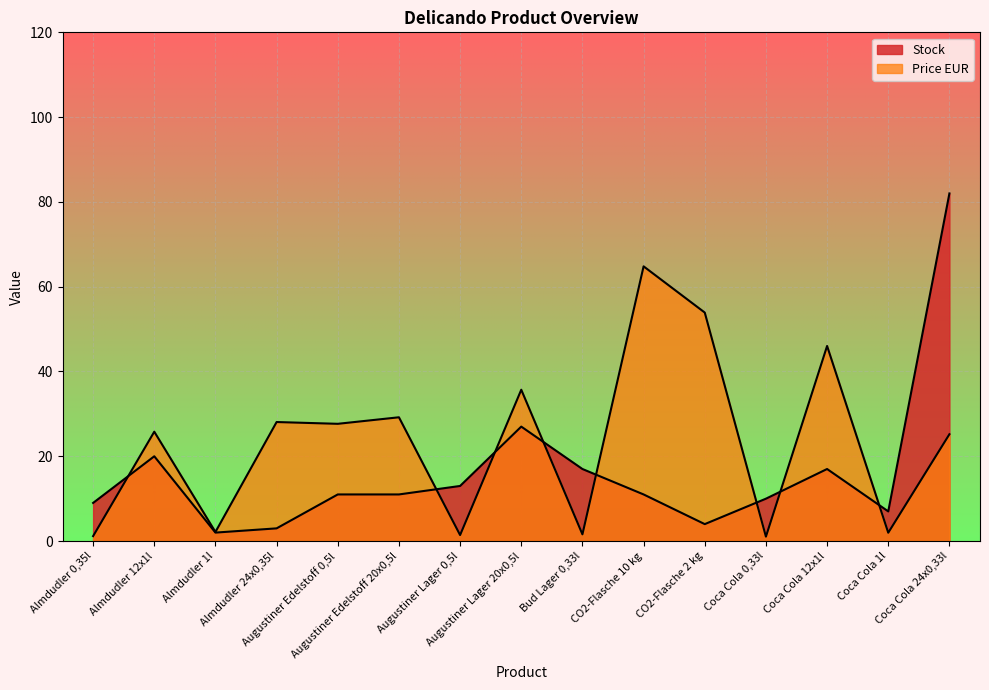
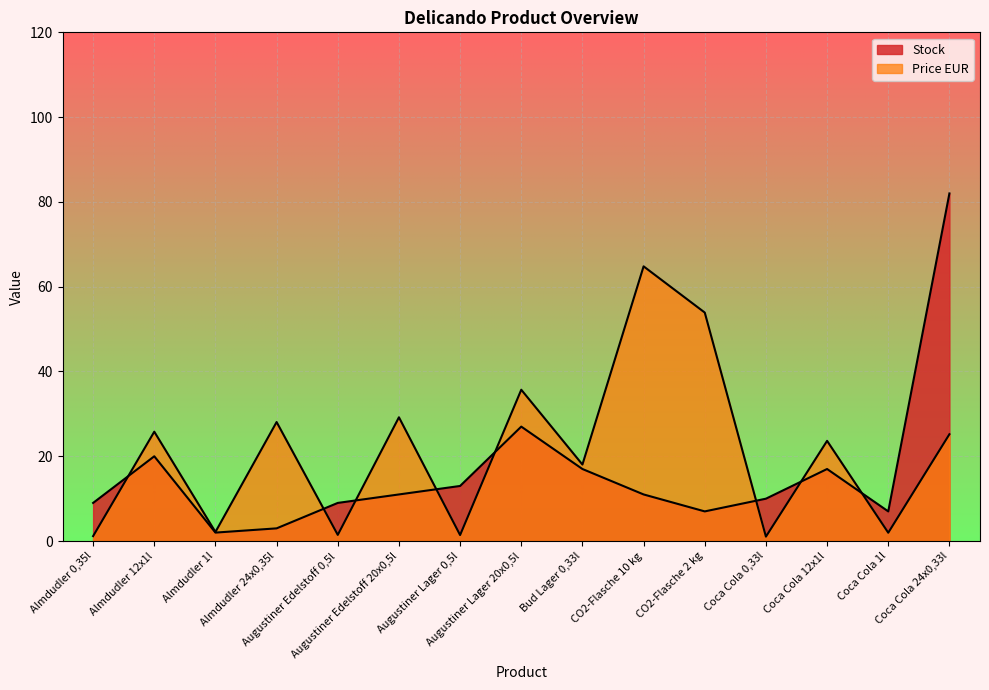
Stock, Augustiner Edelstoff 0,5l: 11 -> 9
Price EUR, Augustiner Edelstoff 0,5l: 28 -> 1
Price EUR, Bud Lager 0,33l: 2 -> 18
Stock, CO2-Flasche 2 kg: 4 -> 7
Price EUR, Coca Cola 12x1l: 46 -> 24
